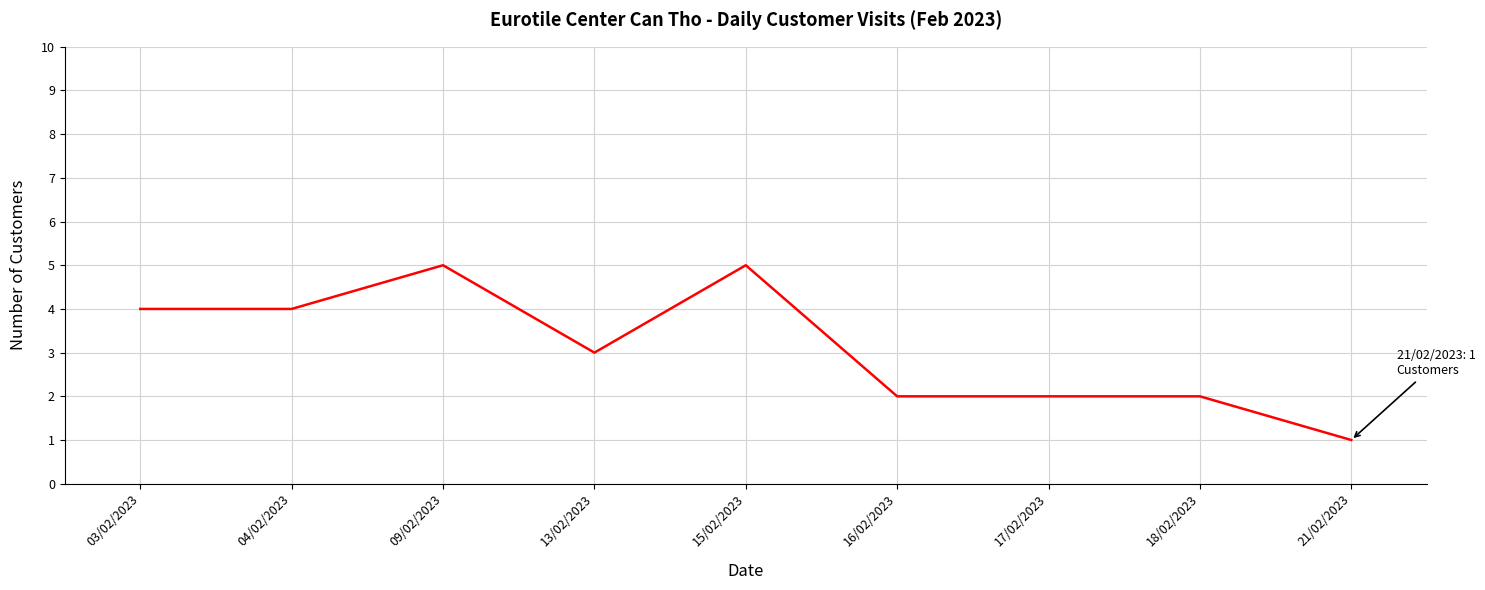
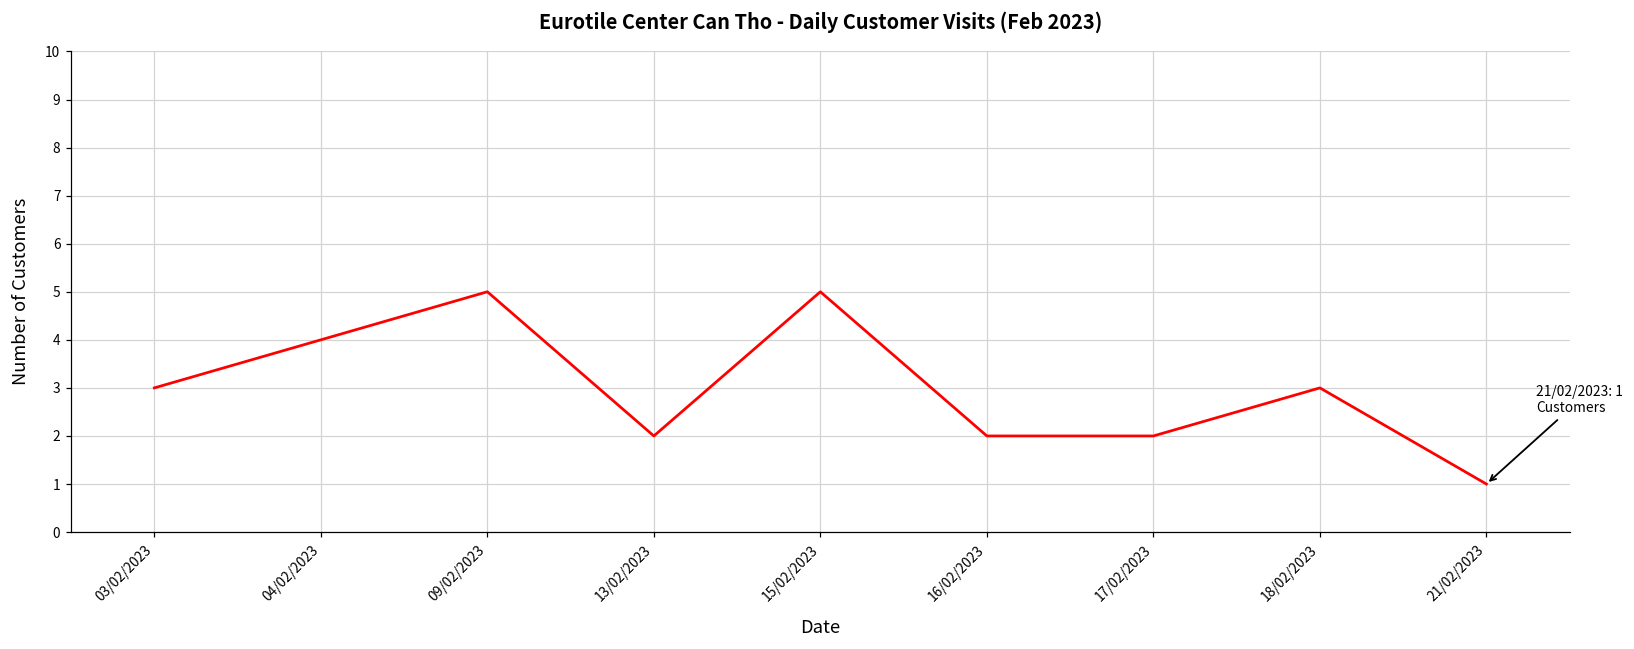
03/02/2023: 4 -> 3
13/02/2023: 3 -> 2
18/02/2023: 2 -> 3
